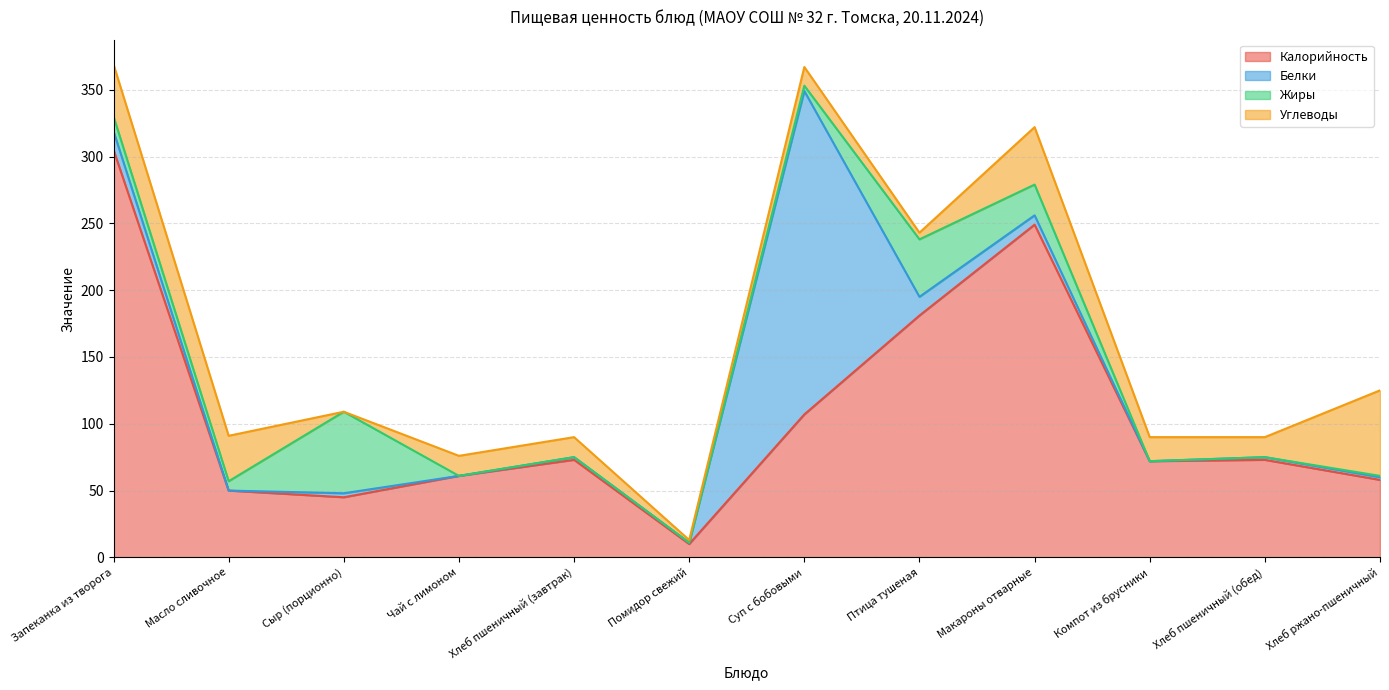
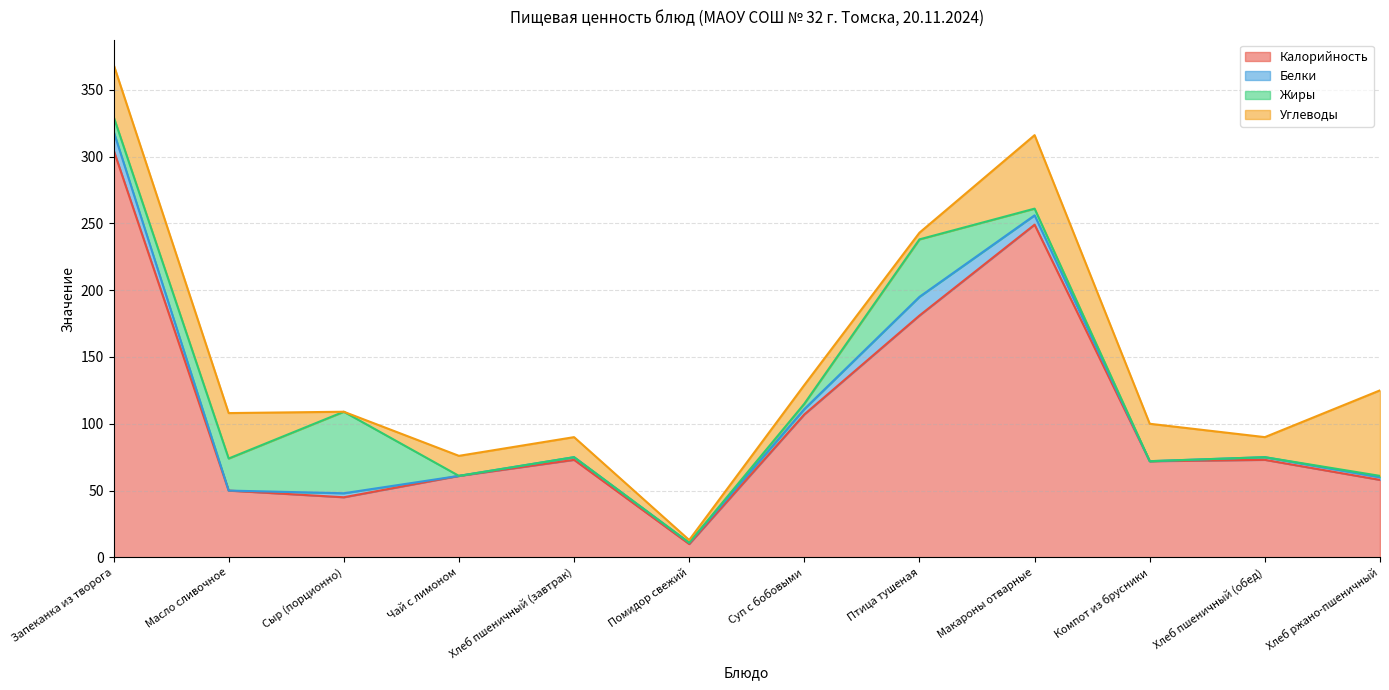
Жиры, Масло сливочное: 7 -> 24
Белки, Суп с бобовыми: 242 -> 4
Жиры, Макароны отварные: 23 -> 5
Углеводы, Макароны отварные: 43 -> 55
Углеводы, Компот из брусники: 18 -> 28
